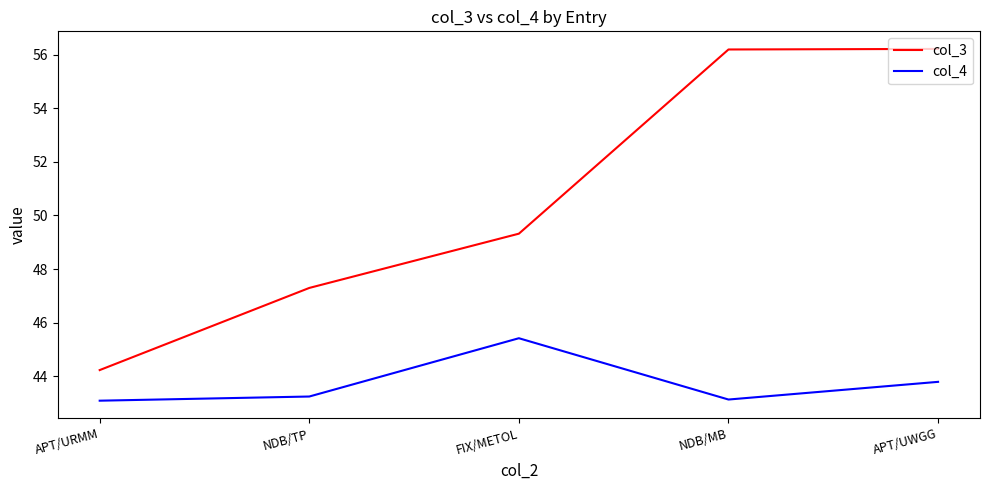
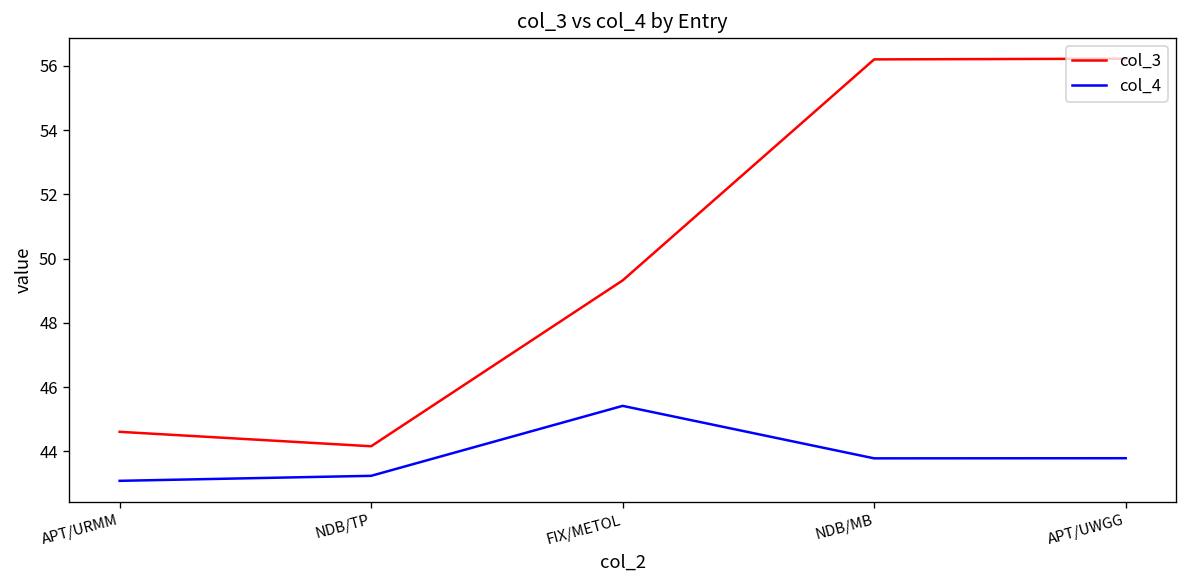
col_3, APT/URMM: 44.2 -> 44.6
col_3, NDB/TP: 47.3 -> 44.2
col_4, NDB/MB: 43.1 -> 43.8
